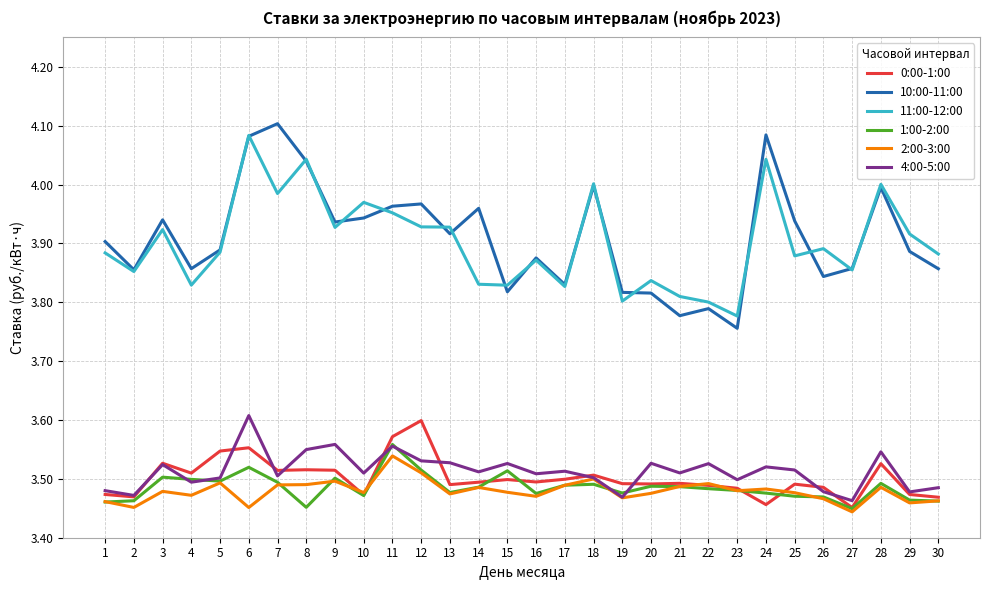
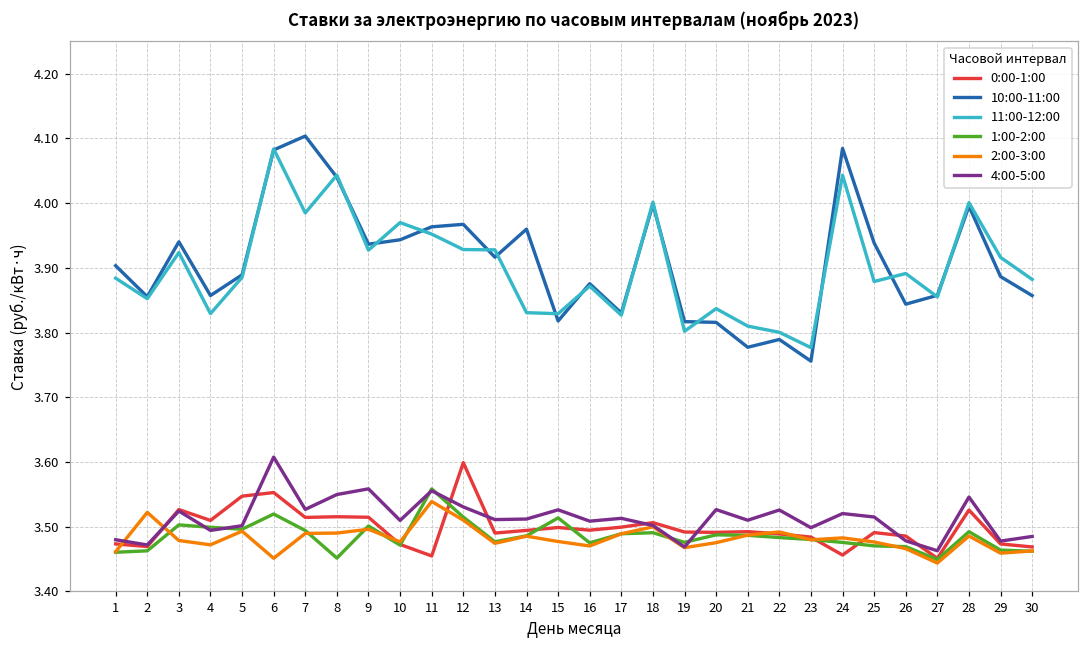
2:00-3:00, 2: 3.45 -> 3.52
4:00-5:00, 7: 3.51 -> 3.53
0:00-1:00, 11: 3.57 -> 3.45
4:00-5:00, 13: 3.53 -> 3.51
